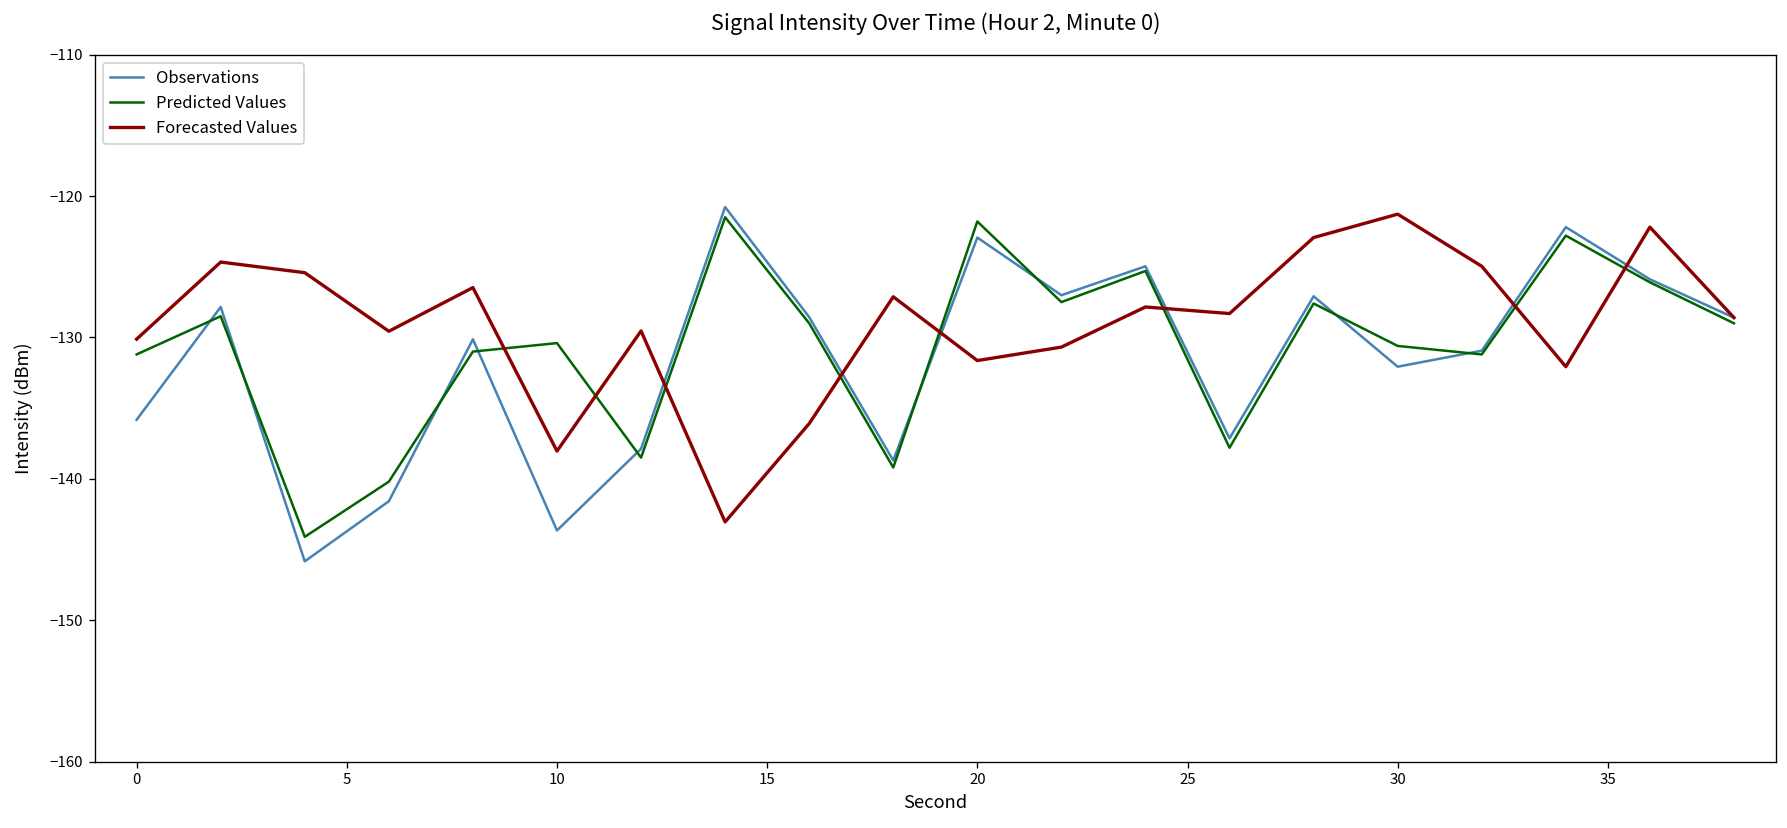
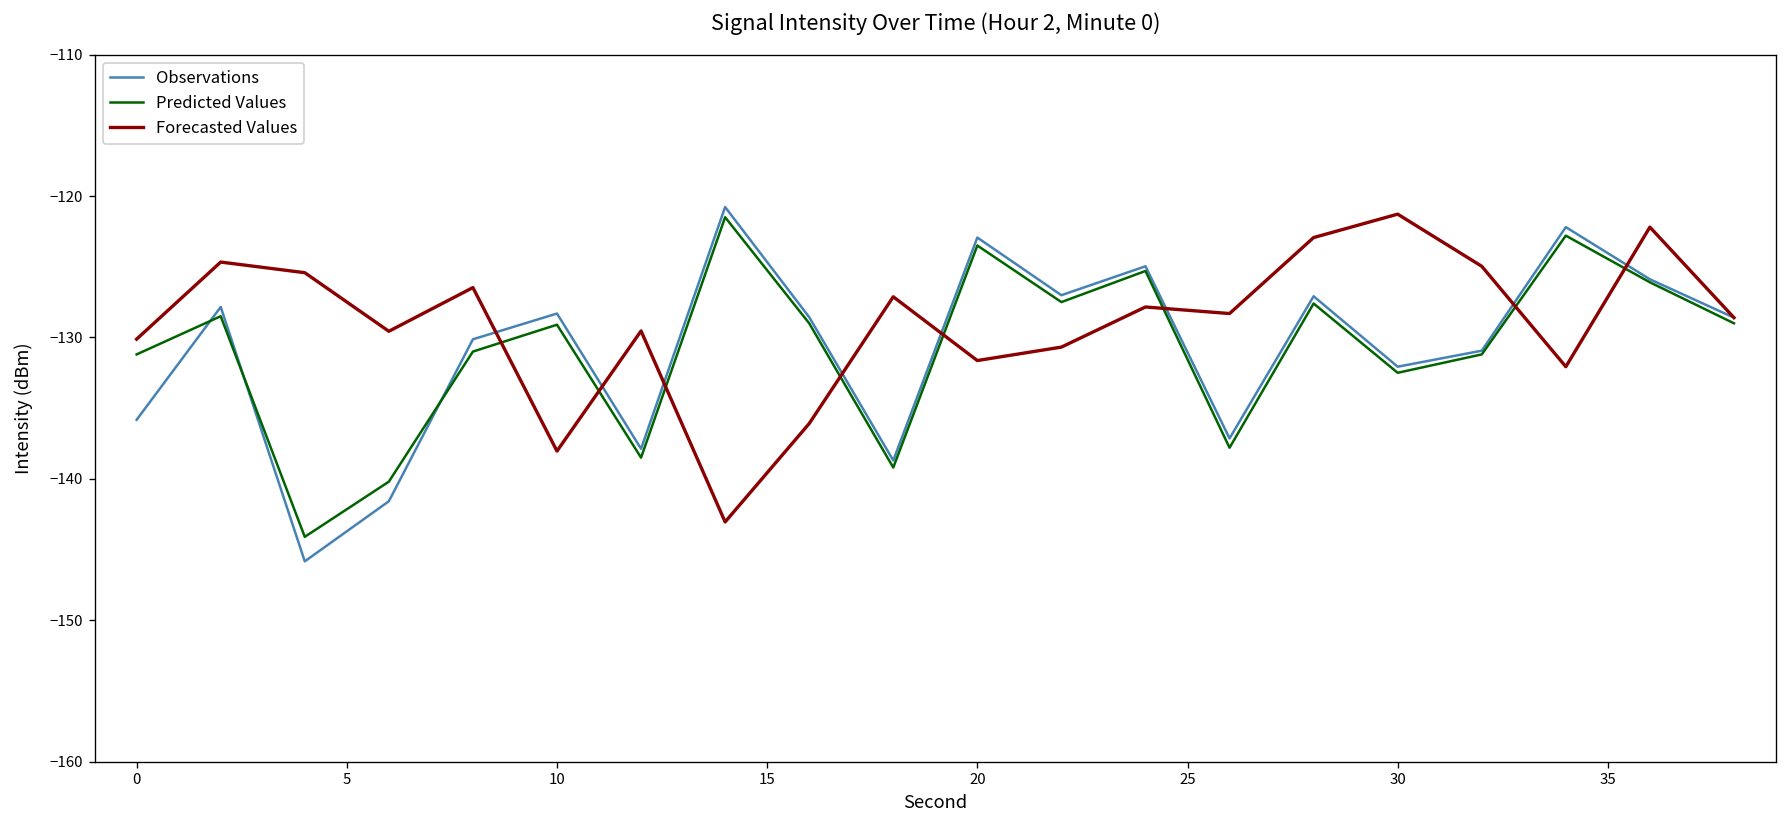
Observations, 10: -143.7 -> -128.3
Predicted Values, 10: -130.4 -> -129.1
Predicted Values, 20: -121.8 -> -123.5
Predicted Values, 30: -130.6 -> -132.5
